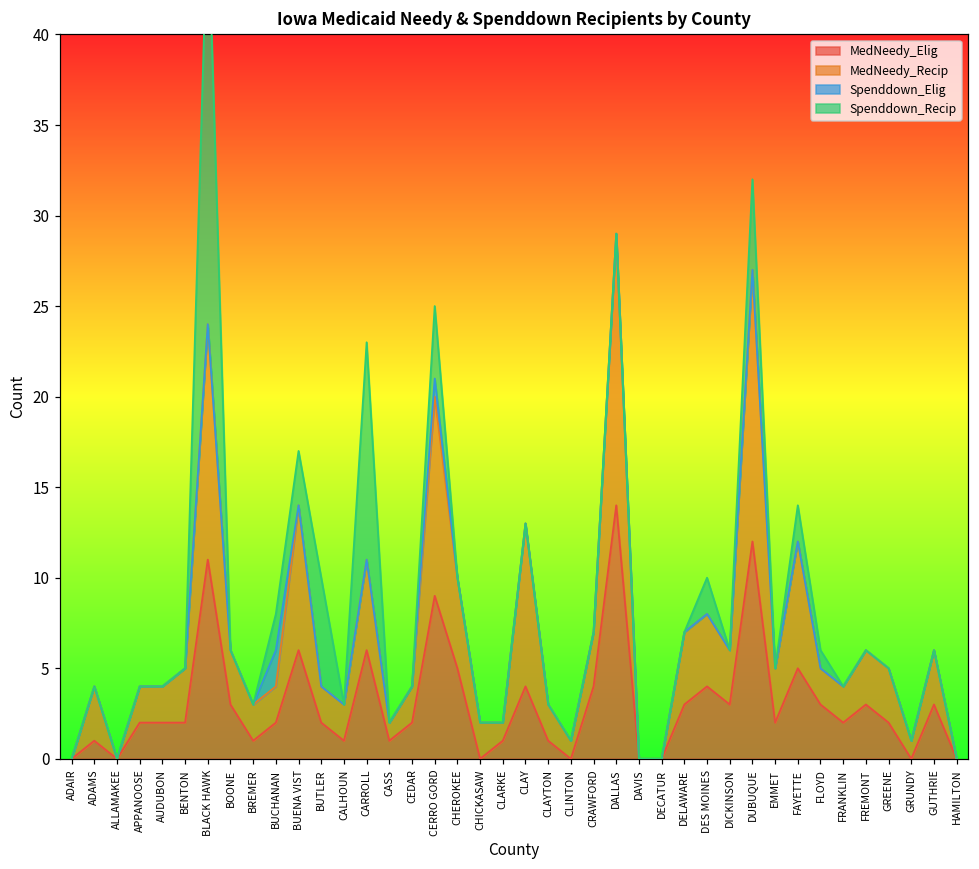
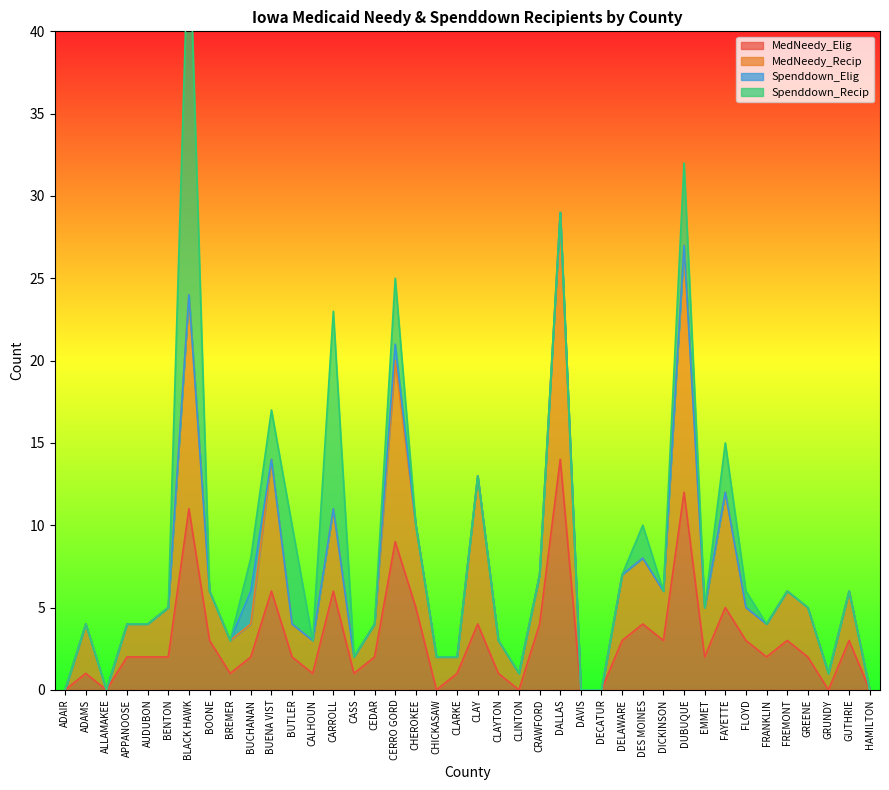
Spenddown_Recip, FAYETTE: 2 -> 3
